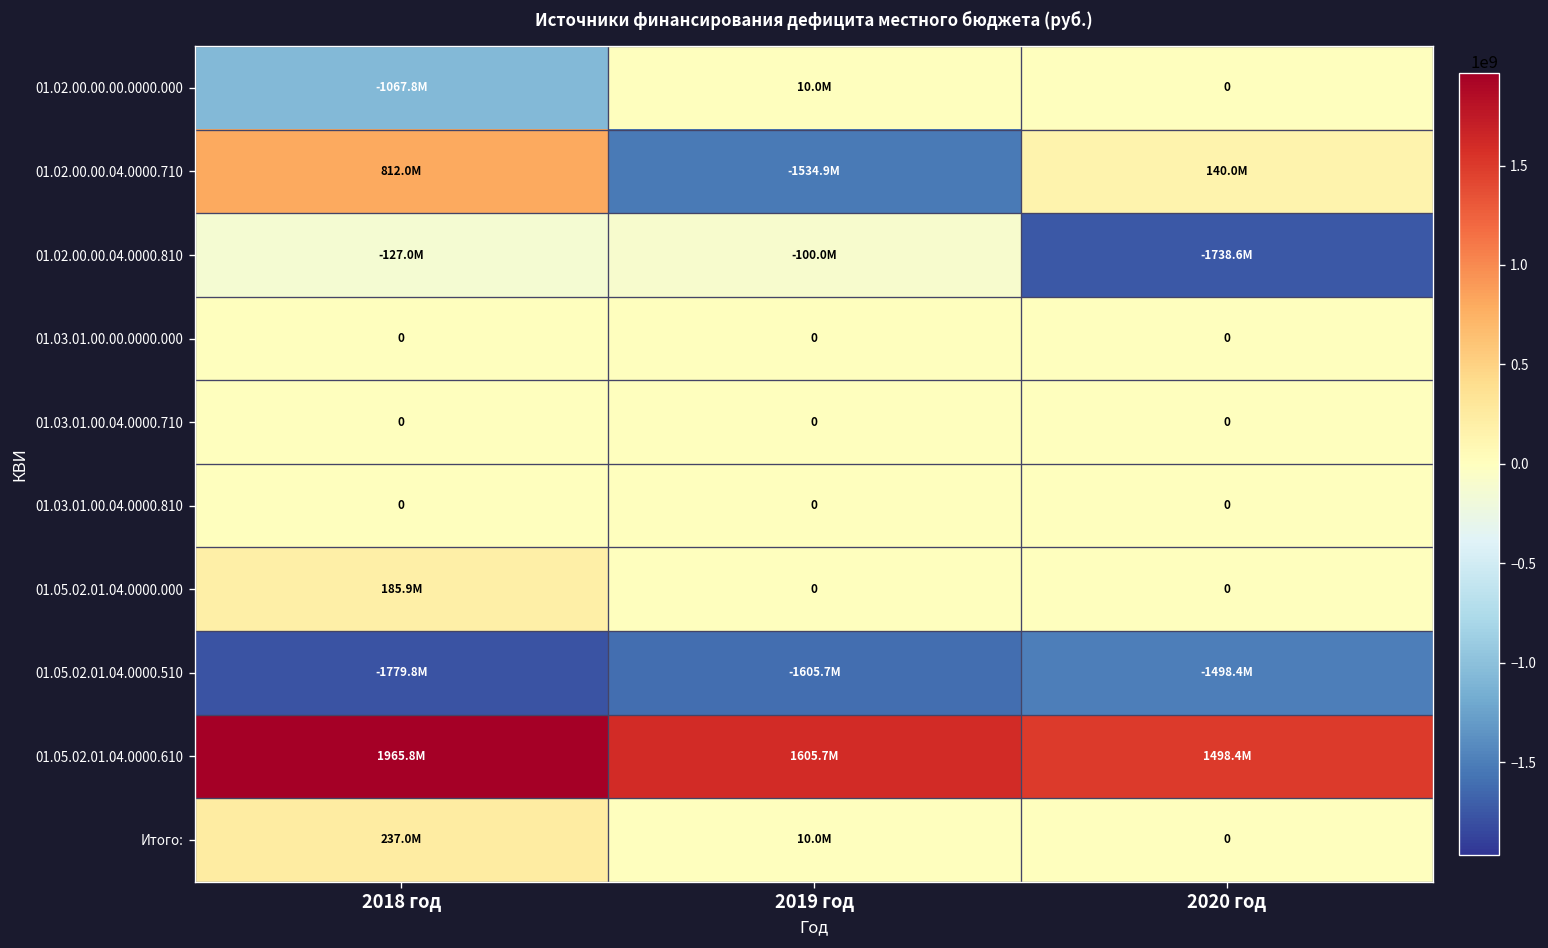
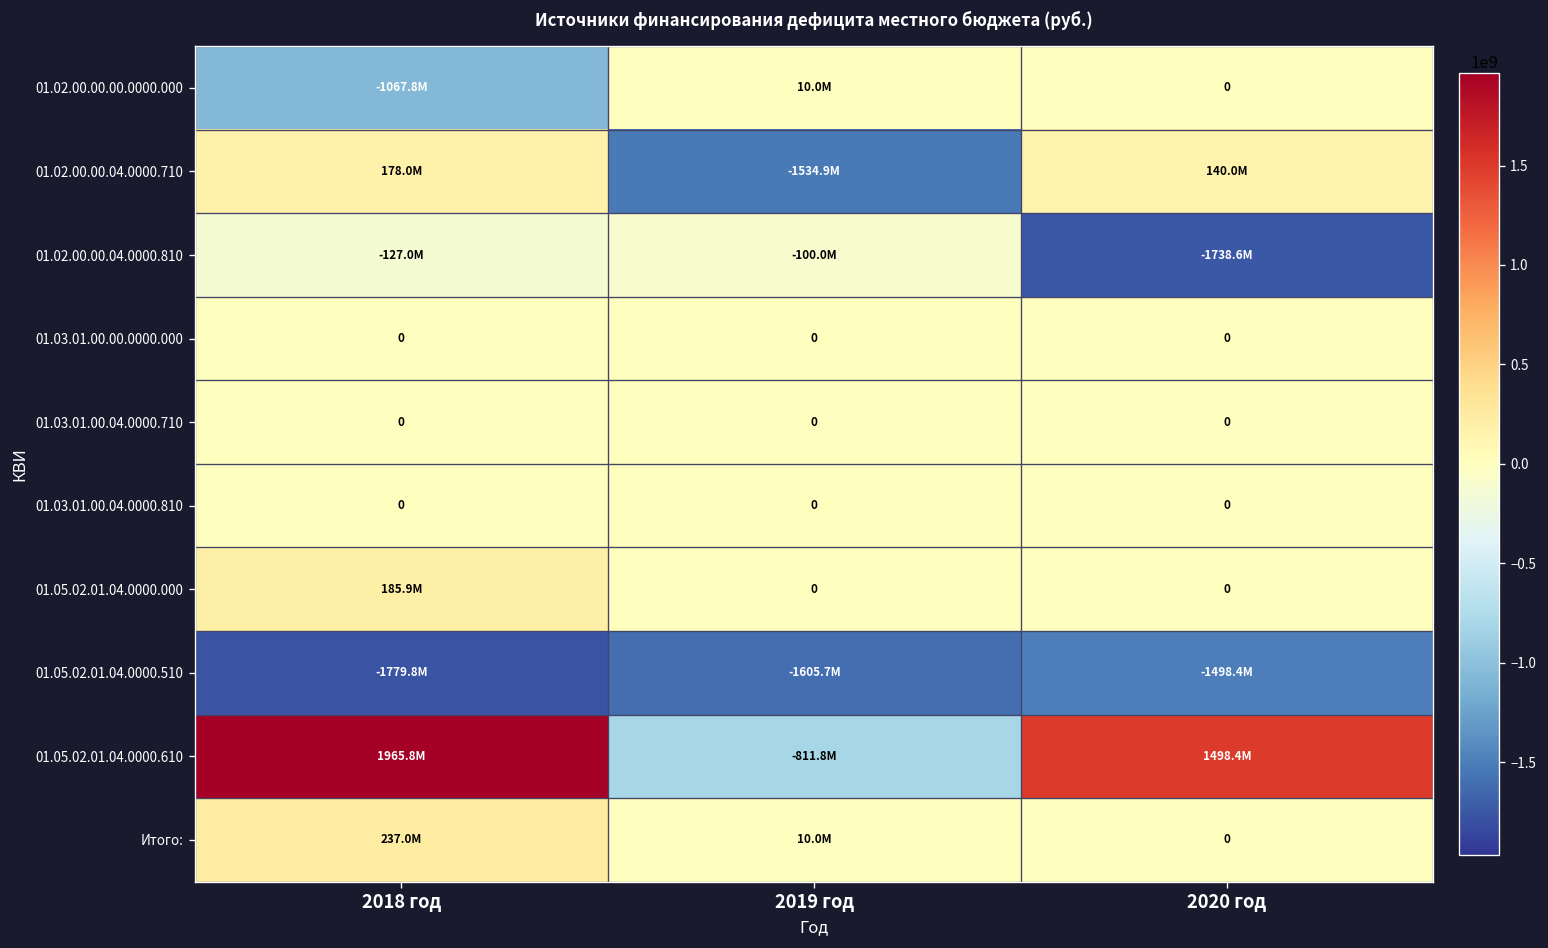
01.02.00.00.04.0000.710, 2018 год: 812.0M -> 178.0M
01.05.02.01.04.0000.610, 2019 год: 1605.7M -> -811.8M
